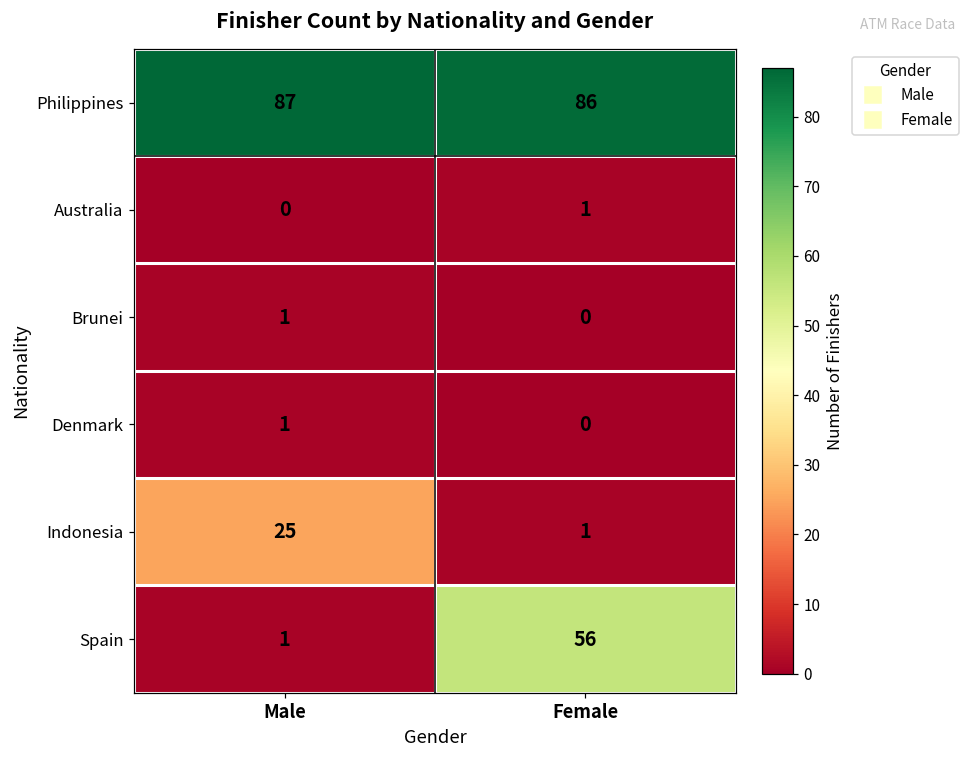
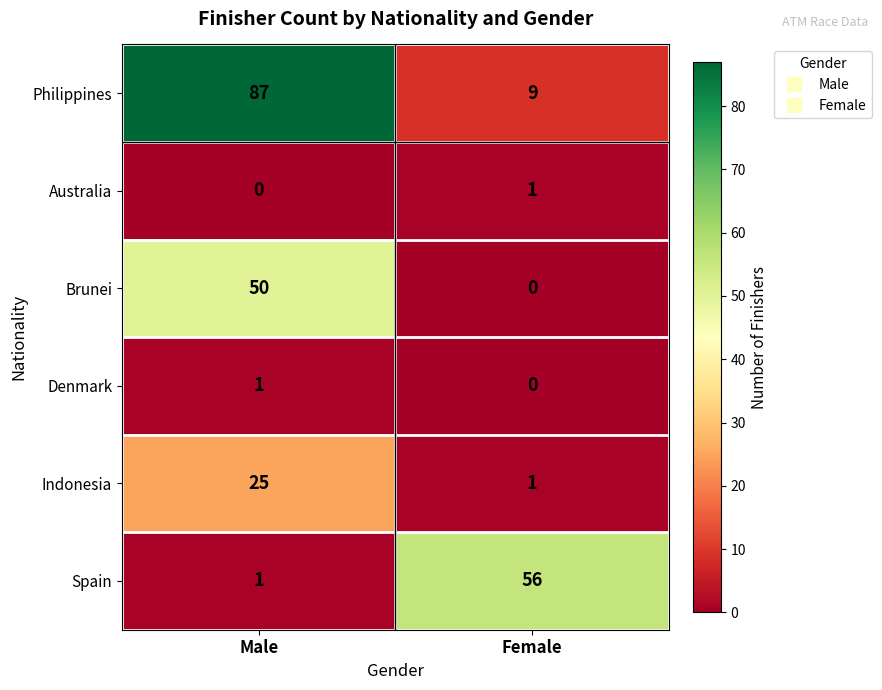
Philippines, Female: 86 -> 9
Brunei, Male: 1 -> 50
